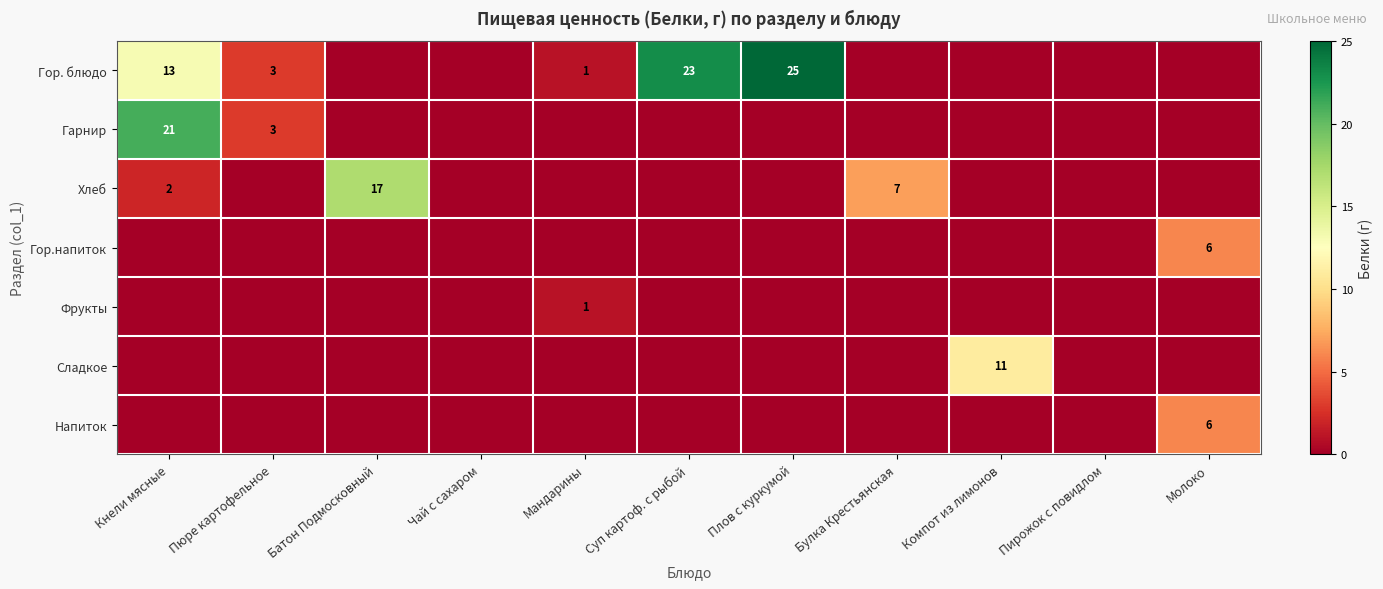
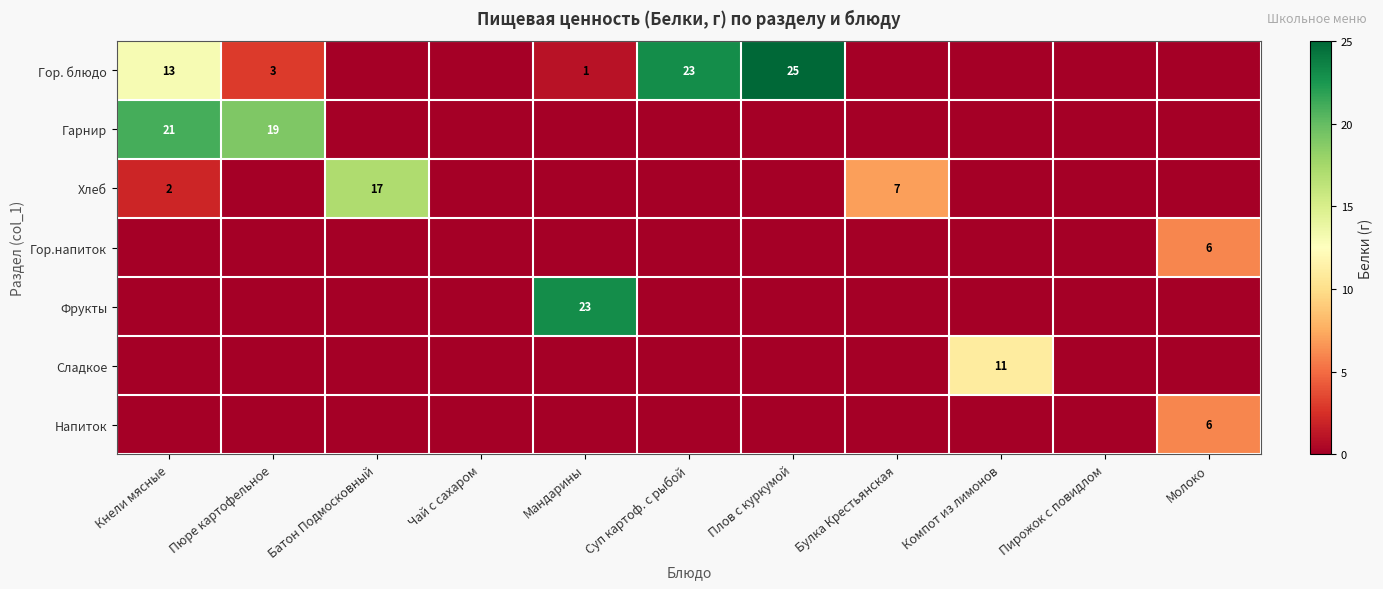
Гарнир, Пюре картофельное: 3 -> 19
Фрукты, Мандарины: 1 -> 23
